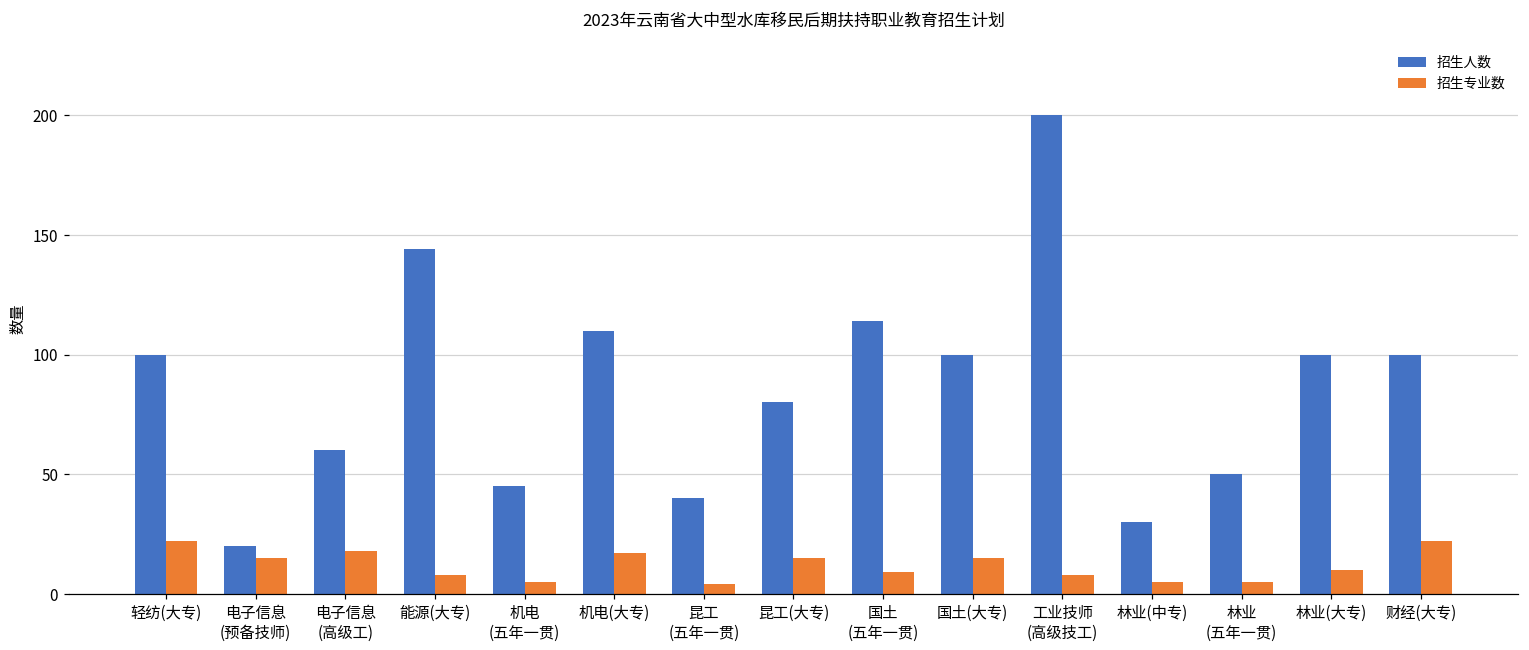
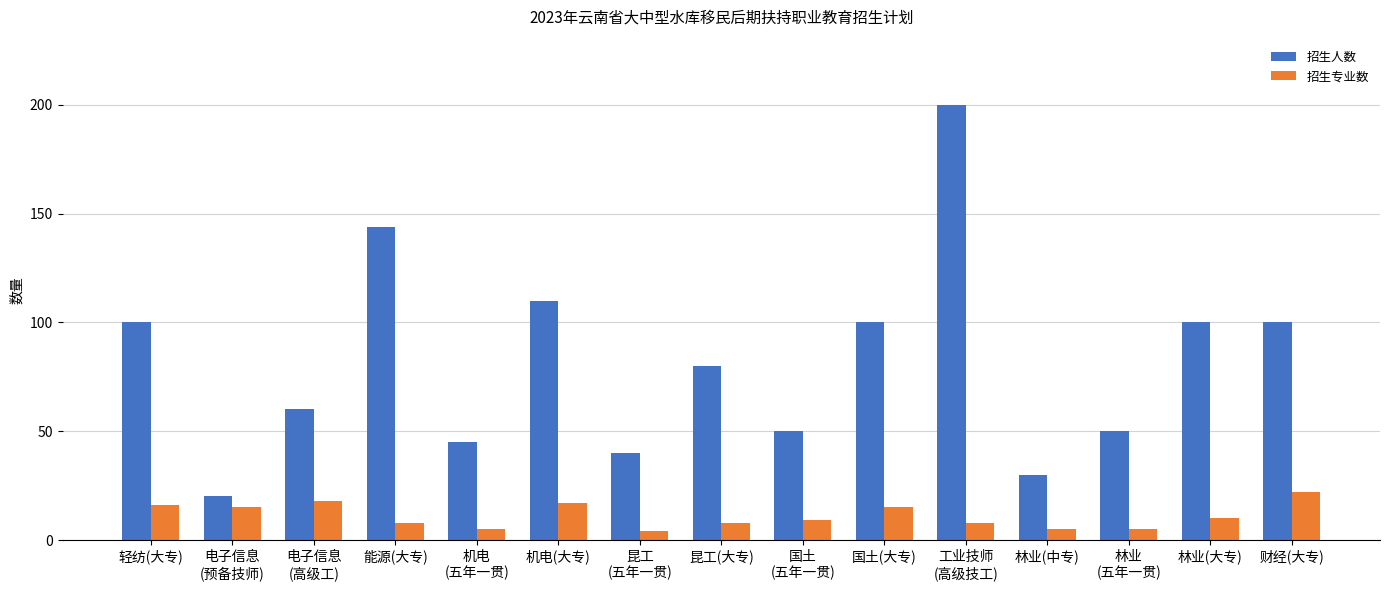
招生专业数, 轻纺(大专): 22 -> 16
招生专业数, 昆工(大专): 15 -> 8
招生人数, 国土 (五年一贯): 114 -> 50
